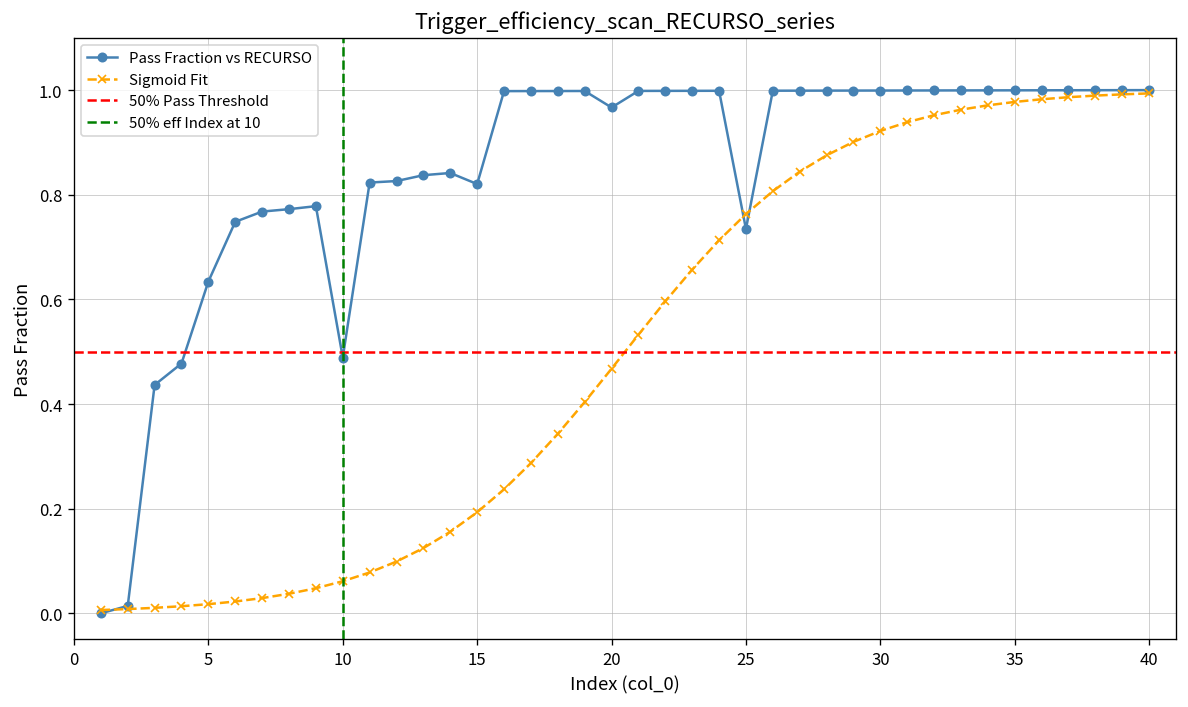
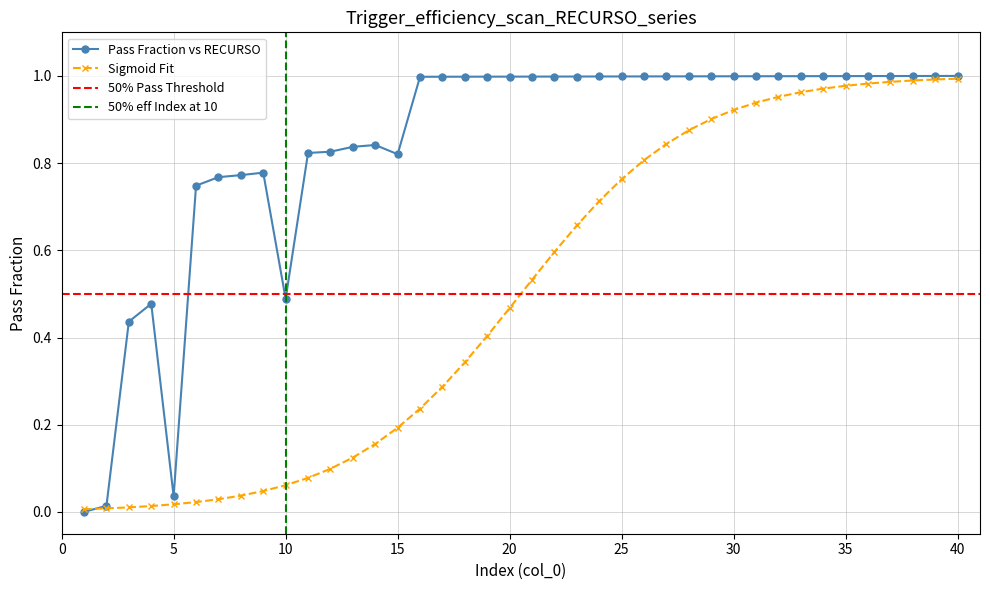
Pass Fraction vs RECURSO, 5: 0.63 -> 0.04
Pass Fraction vs RECURSO, 20: 0.97 -> 1.00
Pass Fraction vs RECURSO, 25: 0.73 -> 1.00
